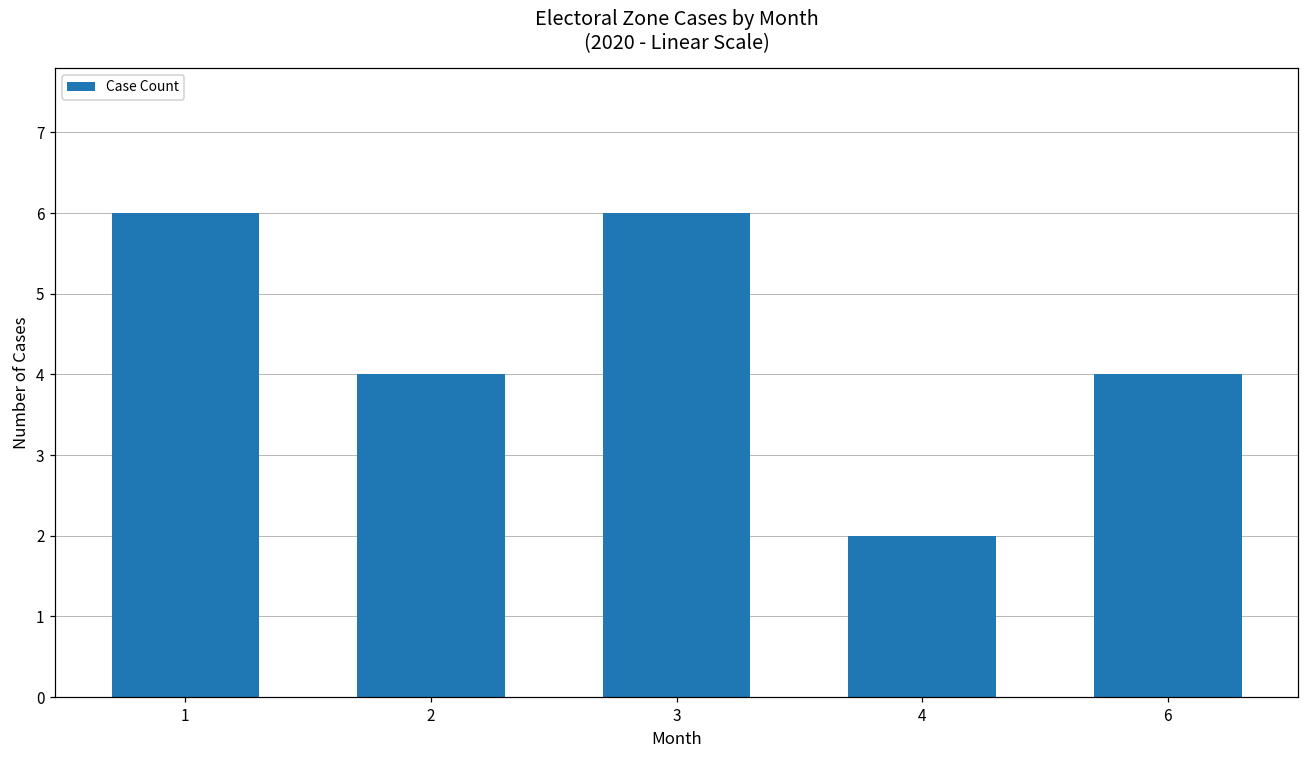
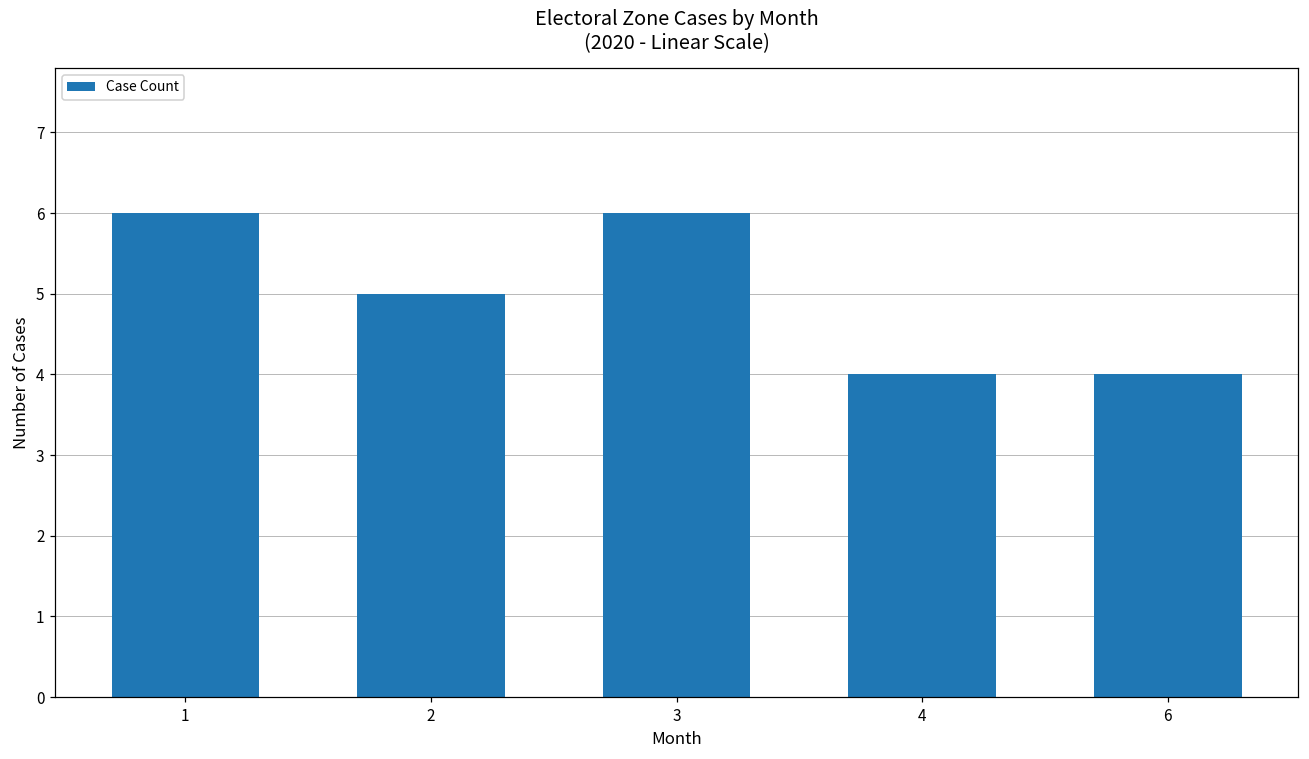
2: 4 -> 5
4: 2 -> 4
